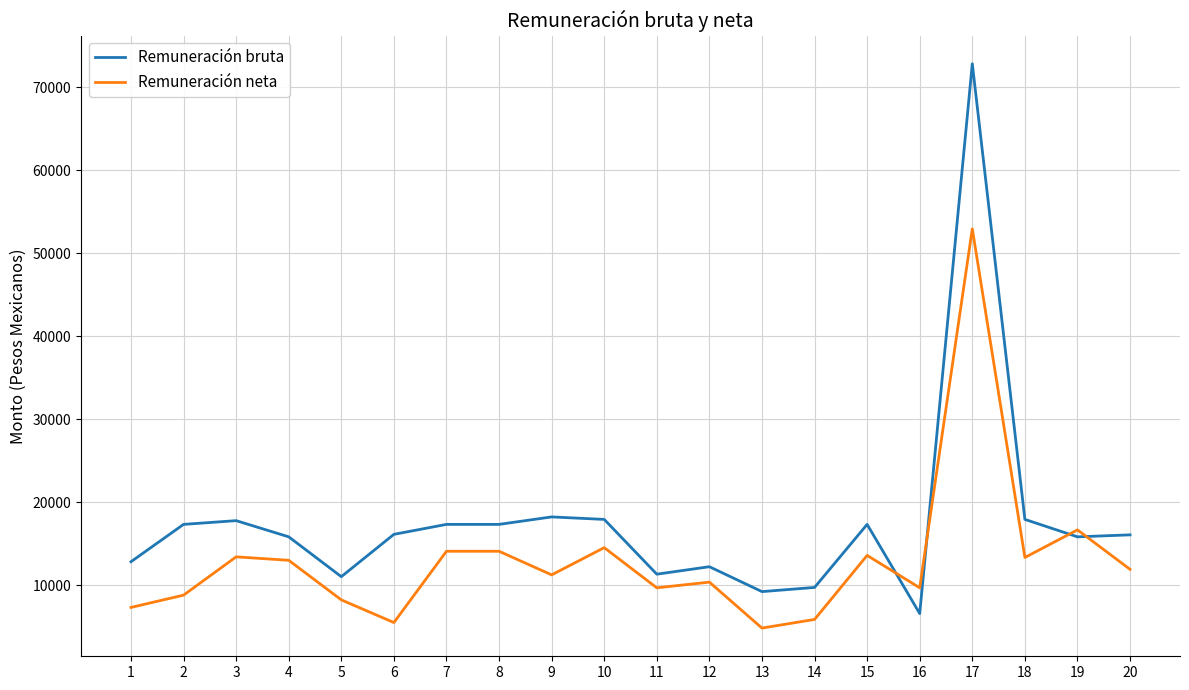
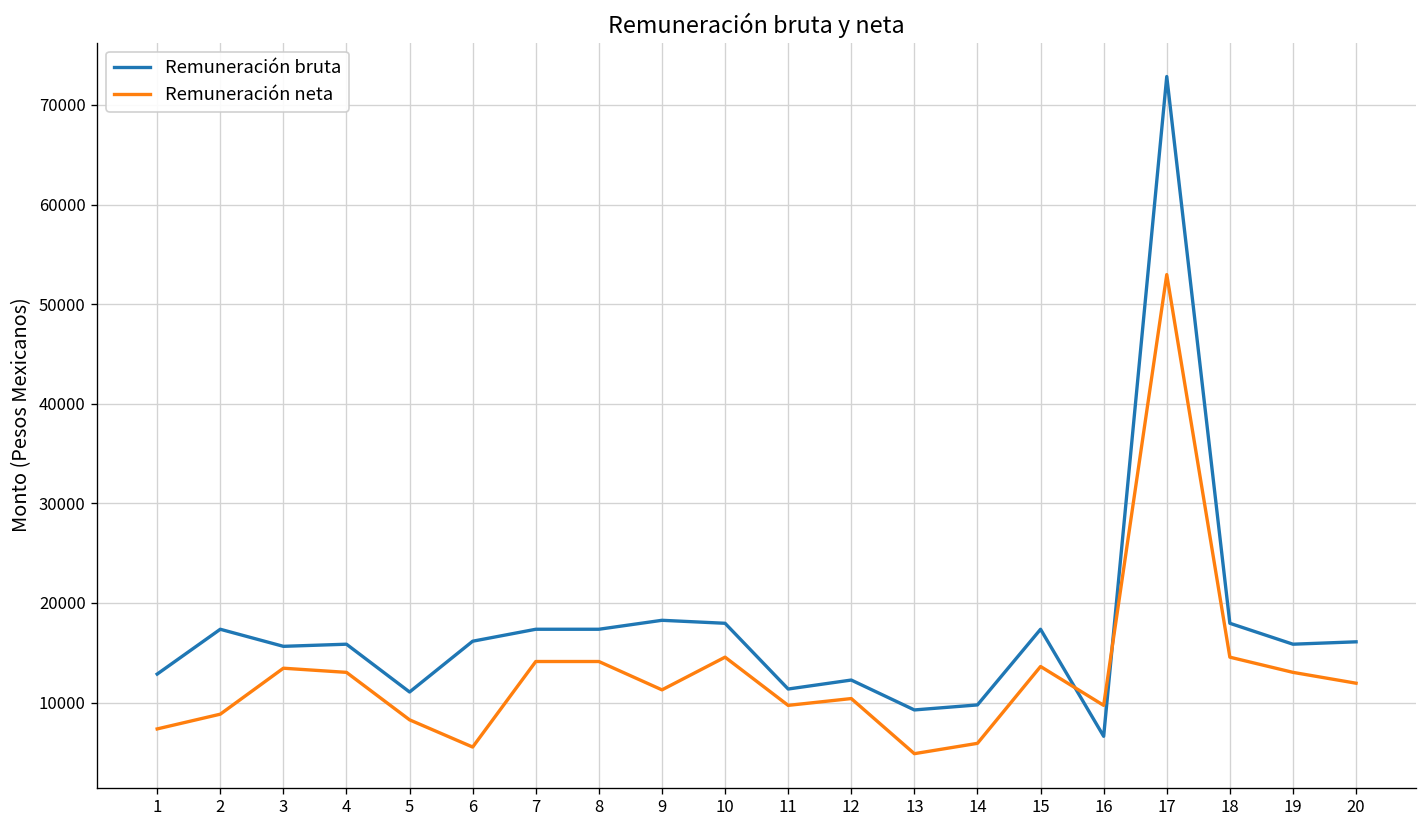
Remuneración bruta, 3: 18000 -> 16000
Remuneración neta, 18: 13000 -> 15000
Remuneración neta, 19: 17000 -> 13000
